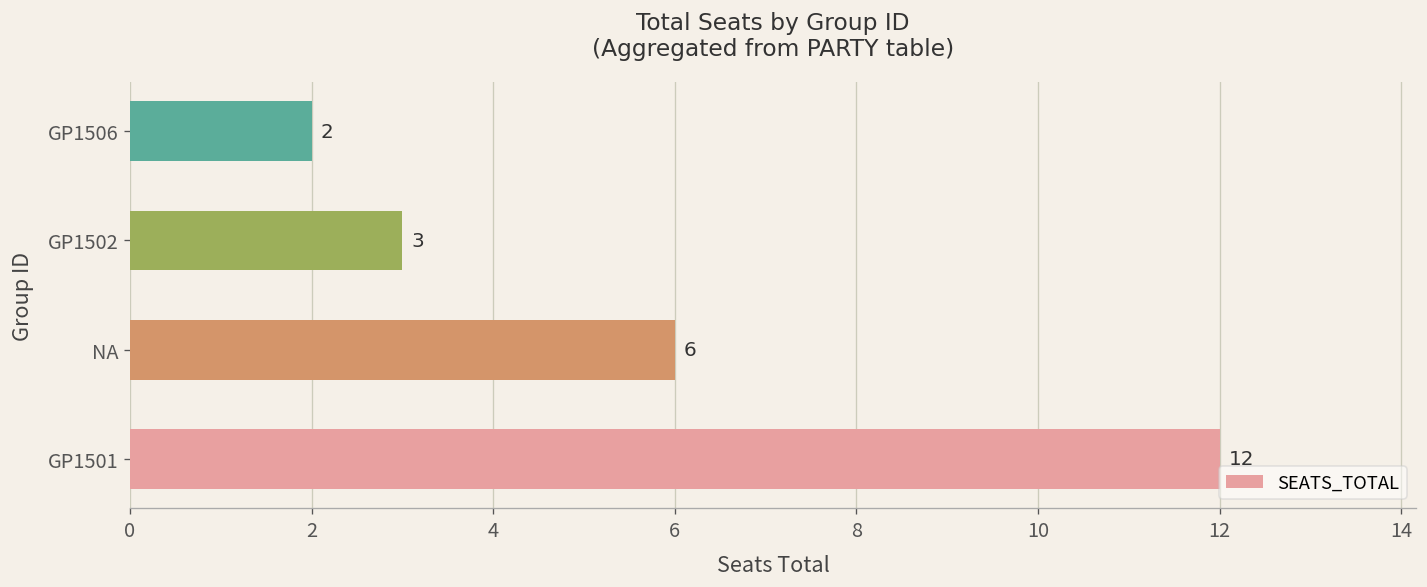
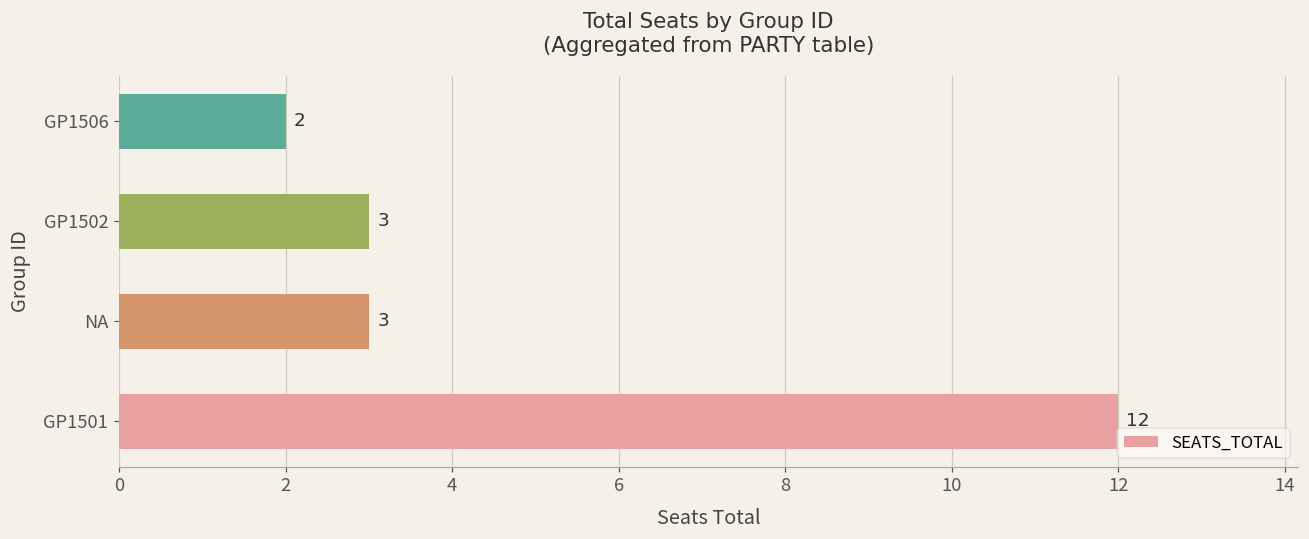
NA: 6 -> 3
